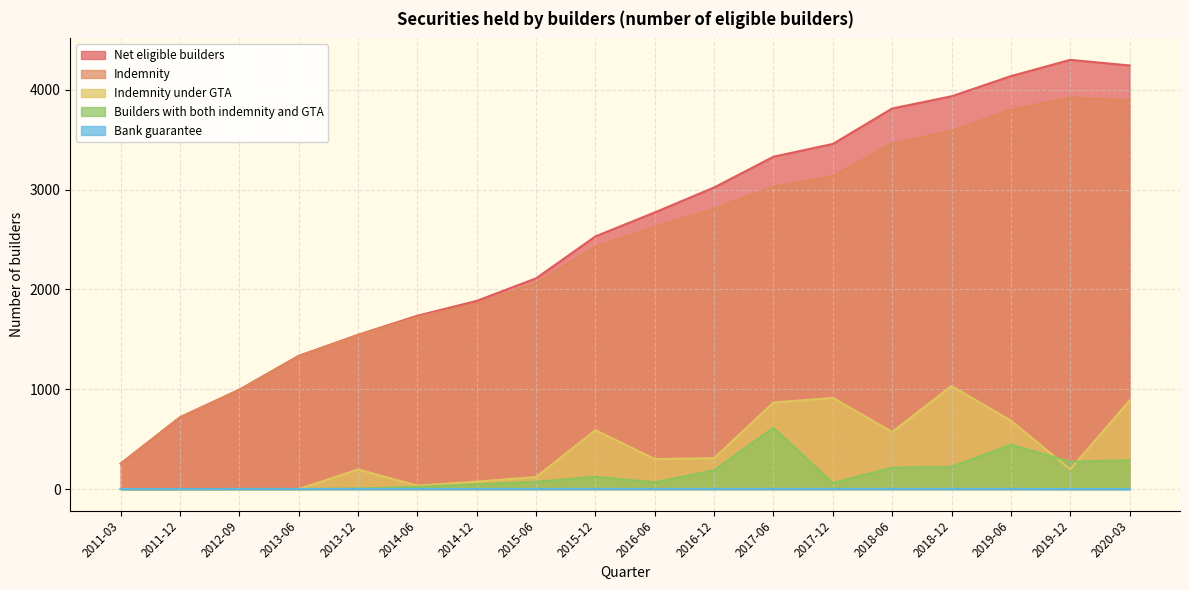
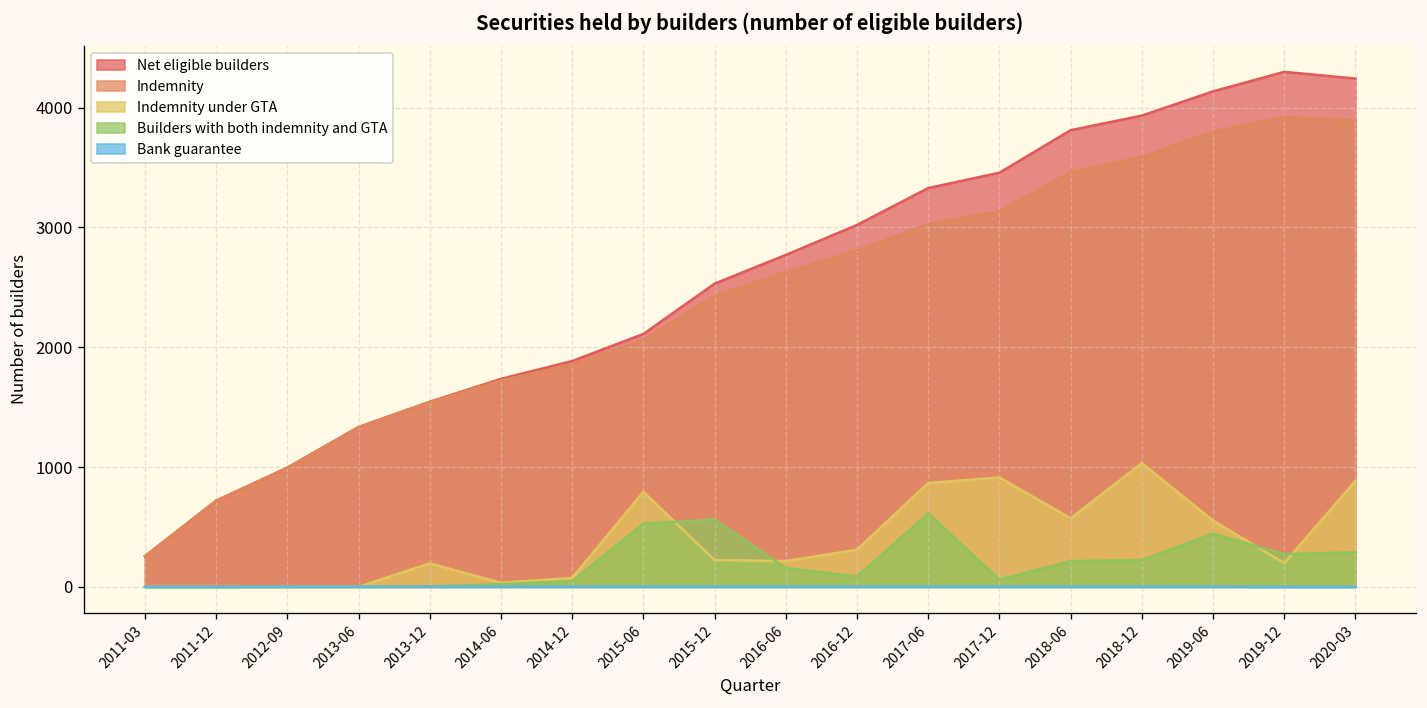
Indemnity under GTA, 2015-06: 100 -> 800
Builders with both indemnity and GTA, 2015-06: 100 -> 500
Indemnity under GTA, 2015-12: 600 -> 200
Builders with both indemnity and GTA, 2015-12: 100 -> 600
Indemnity under GTA, 2016-06: 300 -> 200
Builders with both indemnity and GTA, 2016-06: 100 -> 200
Builders with both indemnity and GTA, 2016-12: 200 -> 100
Indemnity under GTA, 2019-06: 700 -> 600
